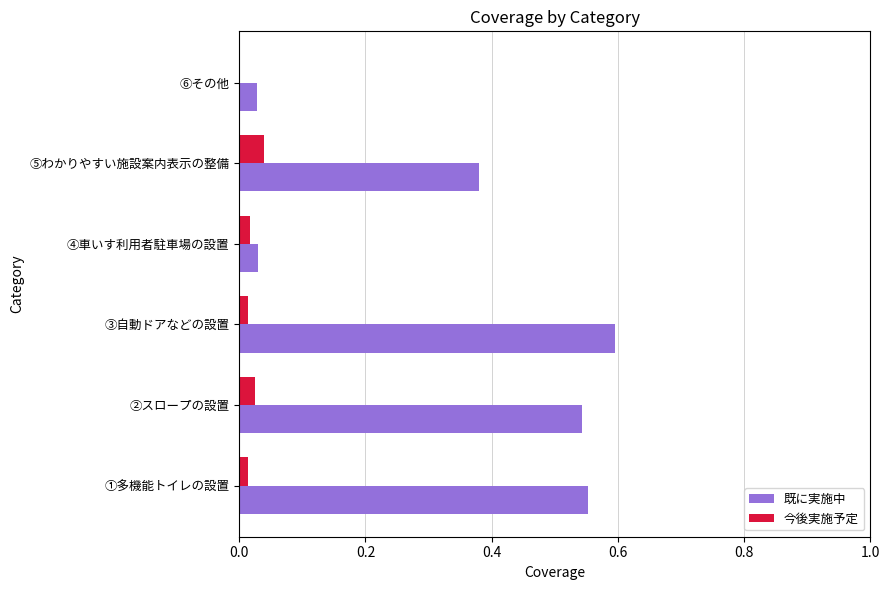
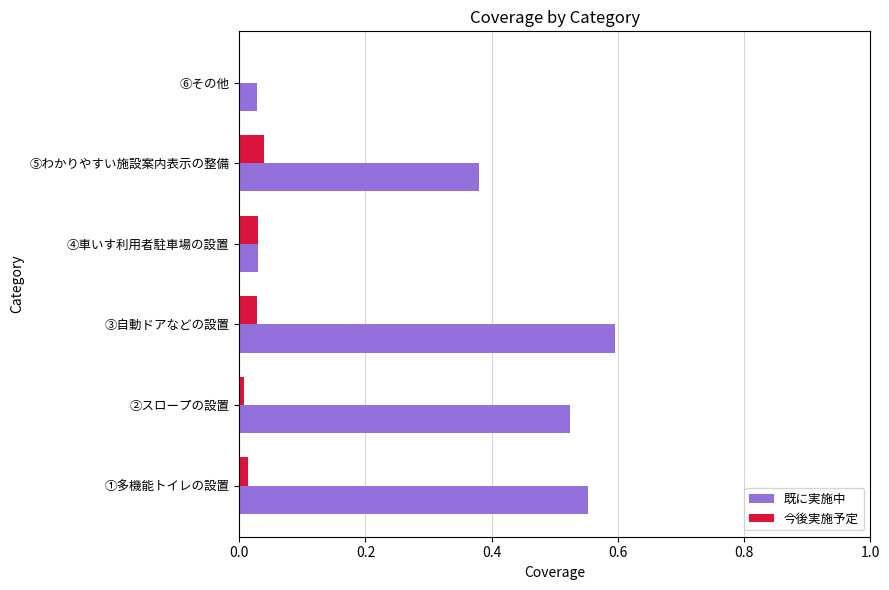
今後実施予定, ④車いす利用者駐車場の設置: 0.02 -> 0.03
今後実施予定, ③自動ドアなどの設置: 0.01 -> 0.03
今後実施予定, ②スロープの設置: 0.03 -> 0.01
既に実施中, ②スロープの設置: 0.54 -> 0.52
